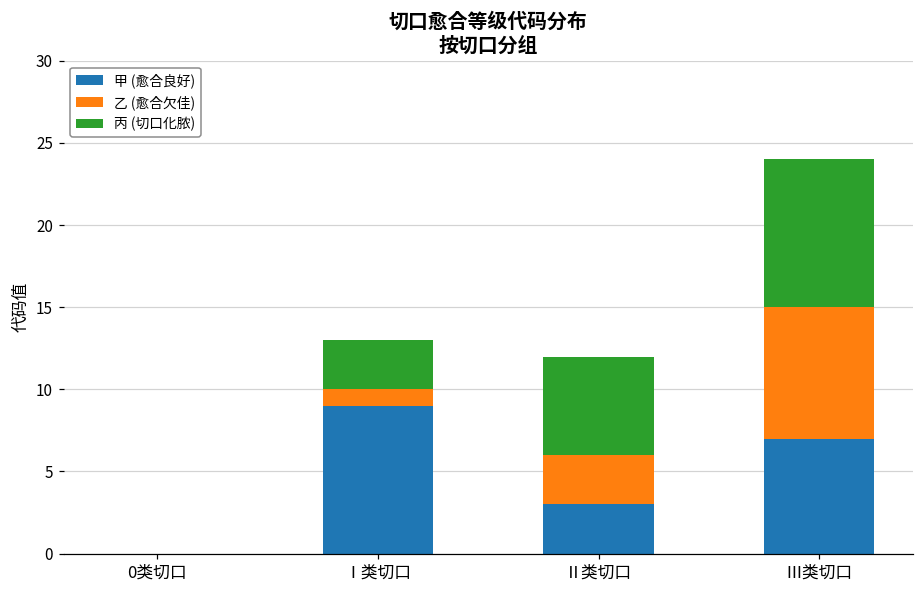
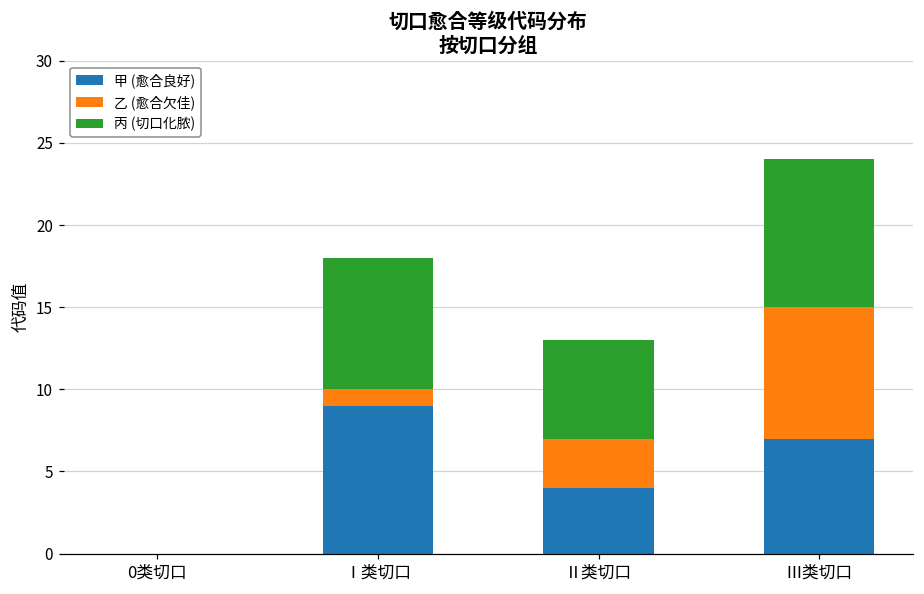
丙 (切口化脓), Ⅰ类切口: 3 -> 8
甲 (愈合良好), Ⅱ类切口: 3 -> 4
